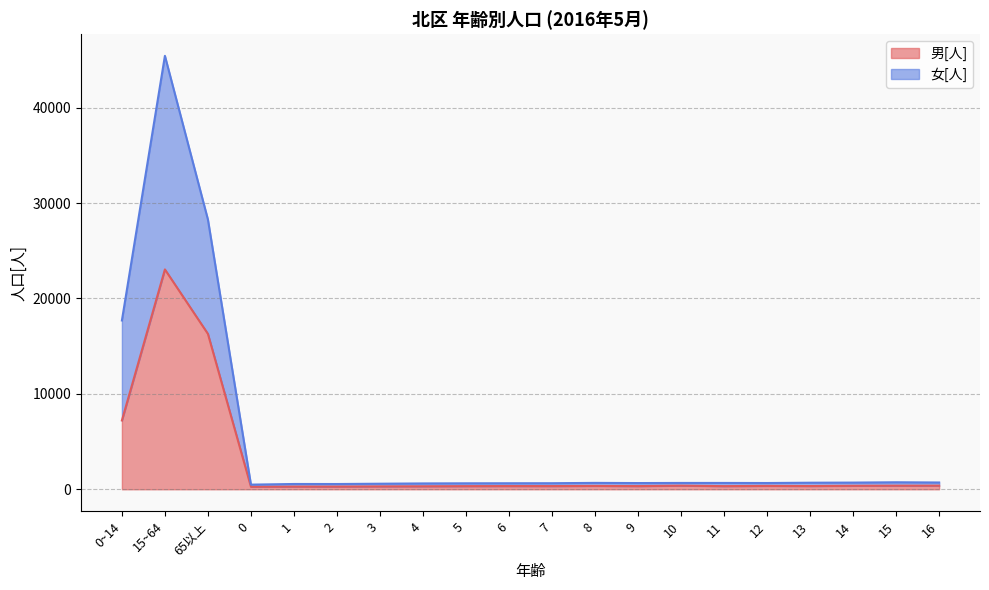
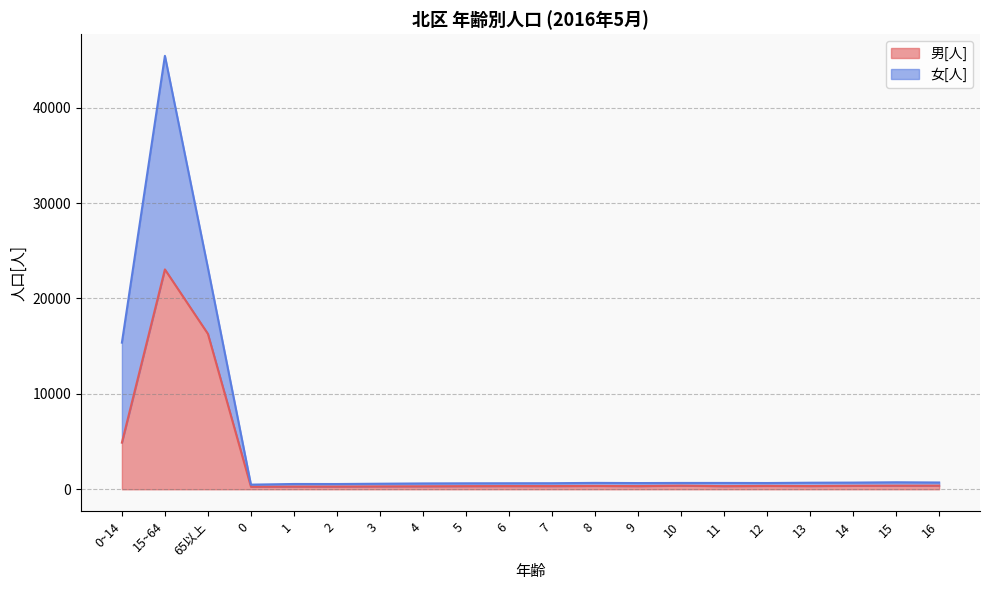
男[人], 0~14: 7000 -> 5000
女[人], 65以上: 12000 -> 7000
